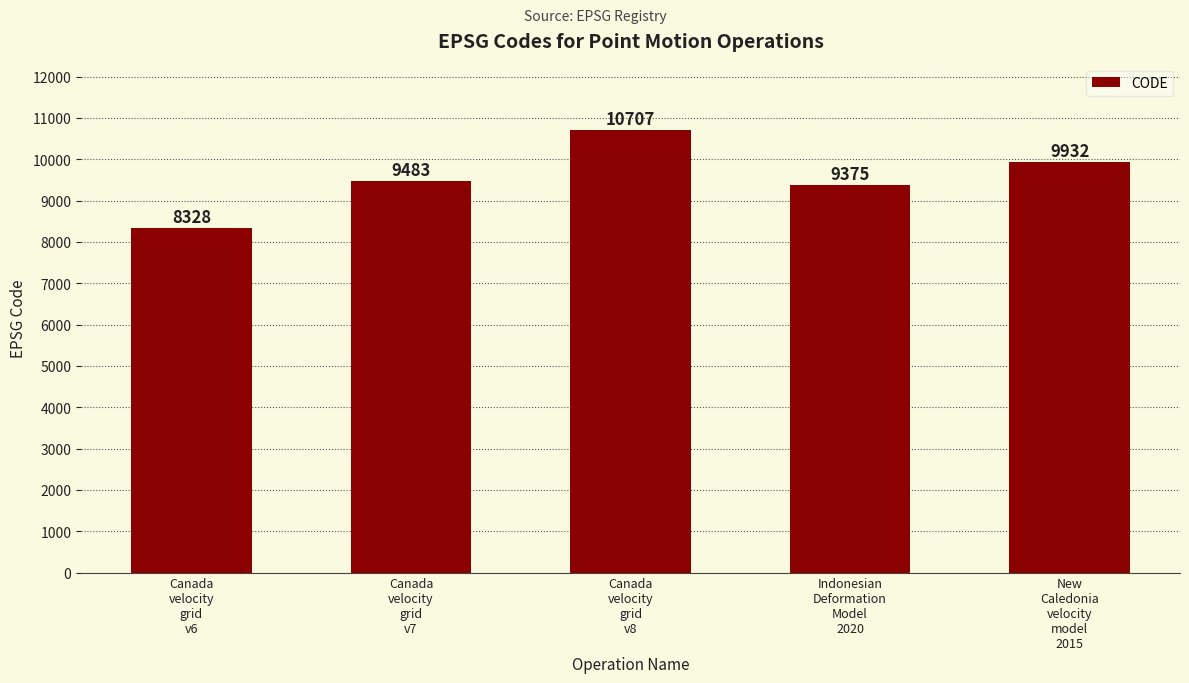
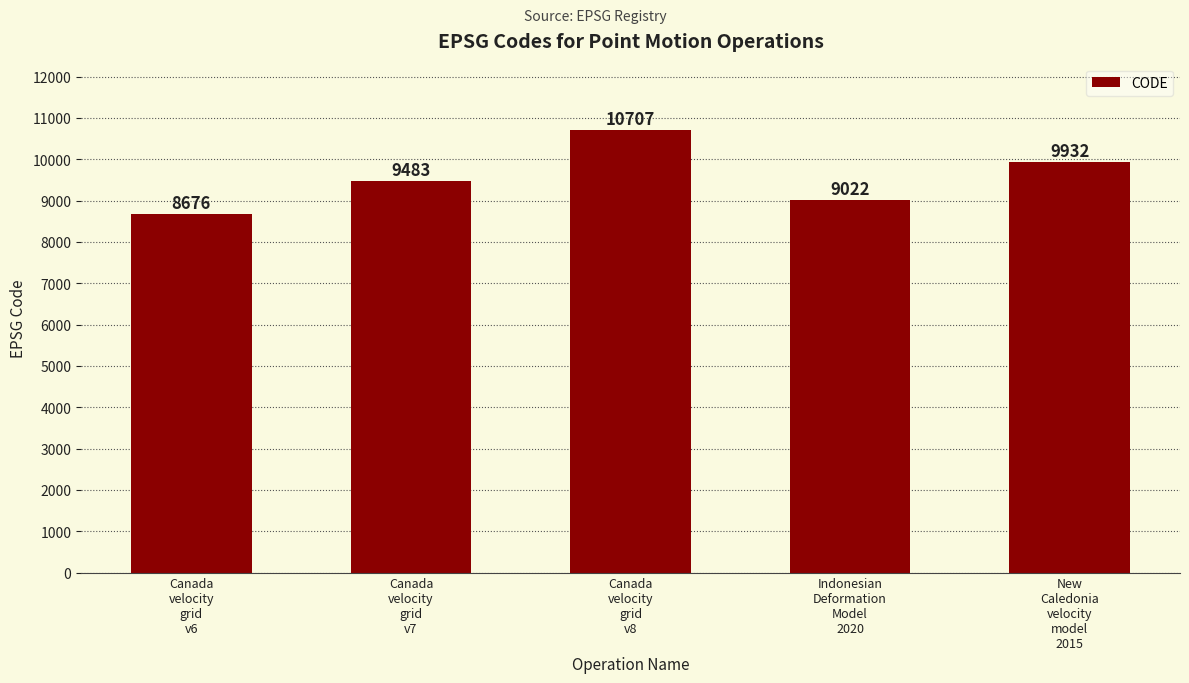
Canada velocity grid v6: 8328 -> 8676
Indonesian Deformation Model 2020: 9375 -> 9022
